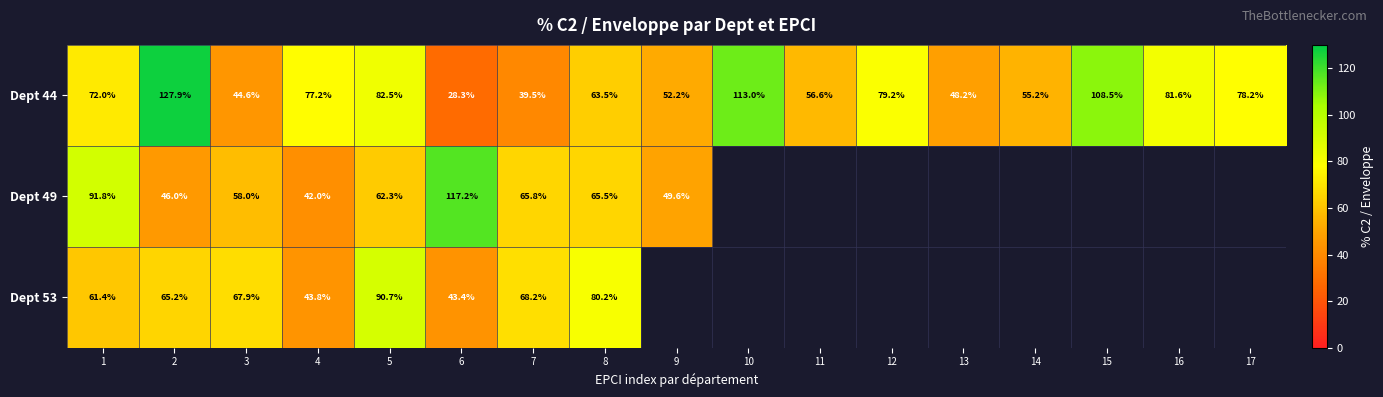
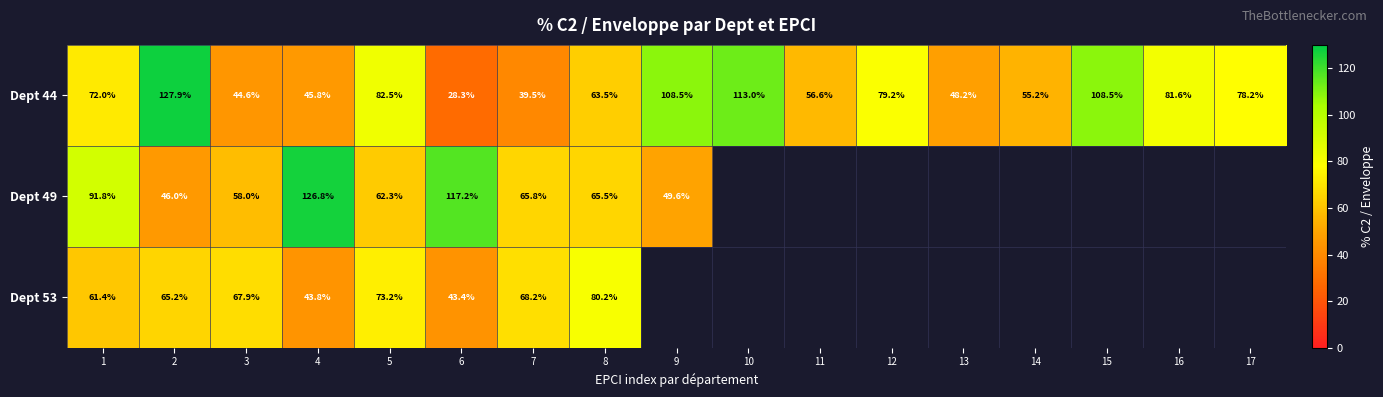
Dept 44, 4: 77.2% -> 45.8%
Dept 44, 9: 52.2% -> 108.5%
Dept 49, 4: 42.0% -> 126.8%
Dept 53, 5: 90.7% -> 73.2%
